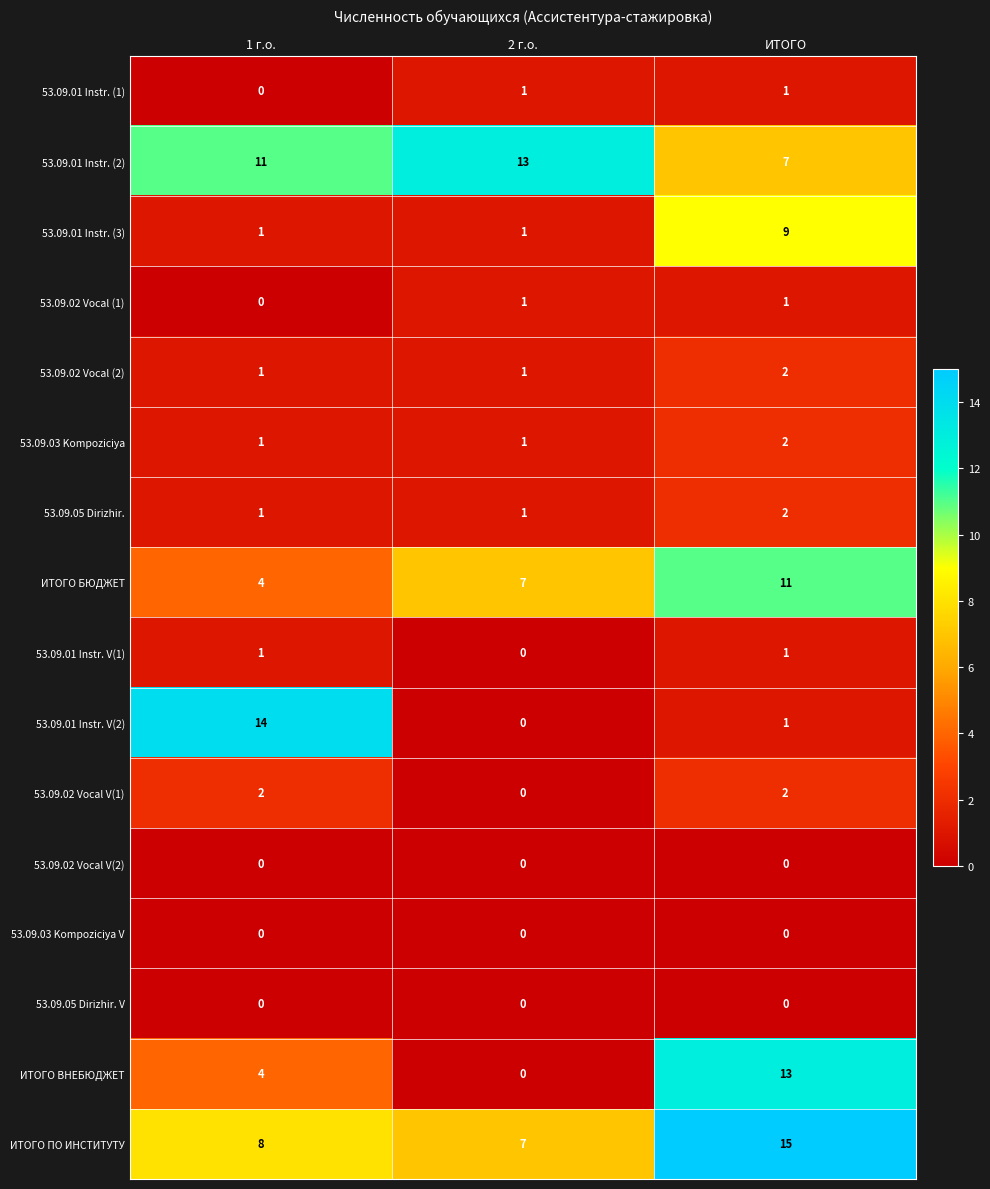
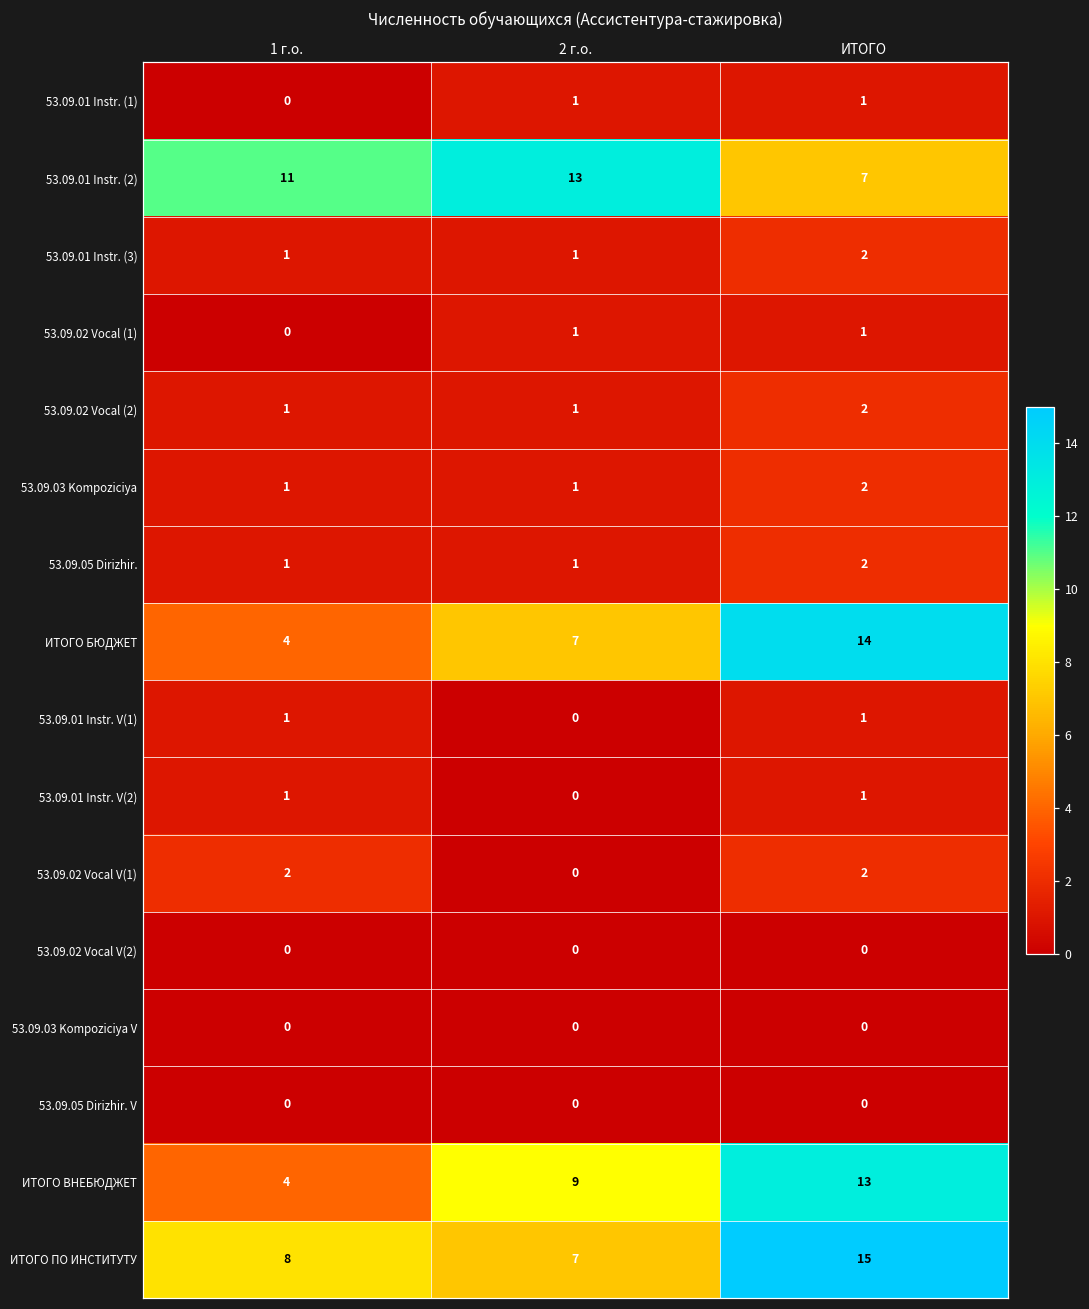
53.09.01 Instr. (3), ИТОГО: 9 -> 2
ИТОГО БЮДЖЕТ, ИТОГО: 11 -> 14
53.09.01 Instr. V(2), 1 г.о.: 14 -> 1
ИТОГО ВНЕБЮДЖЕТ, 2 г.о.: 0 -> 9
